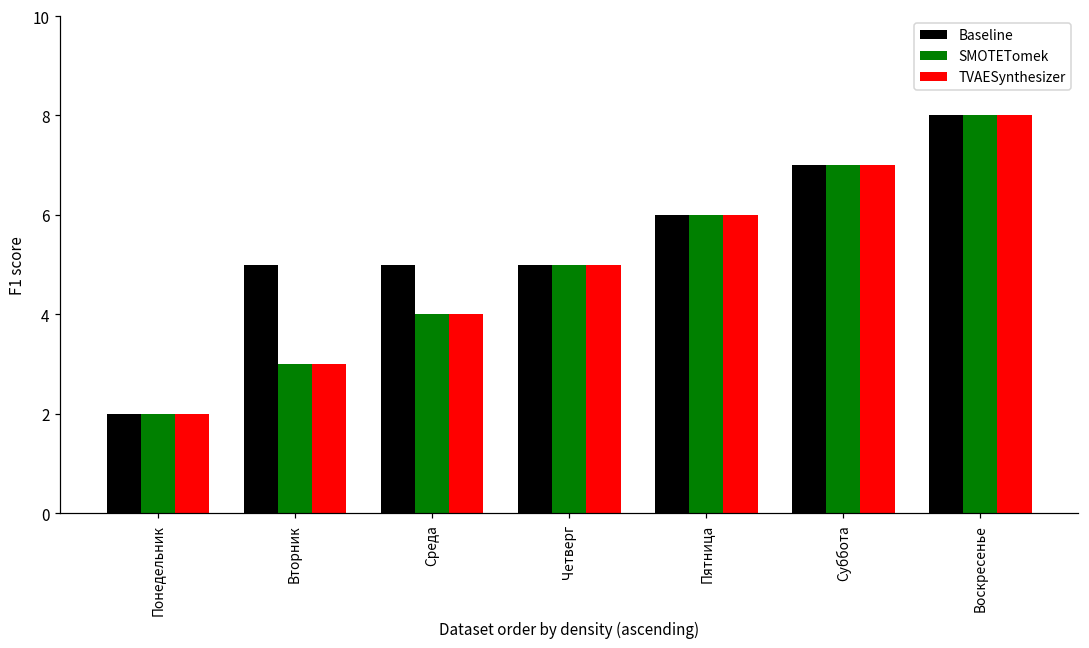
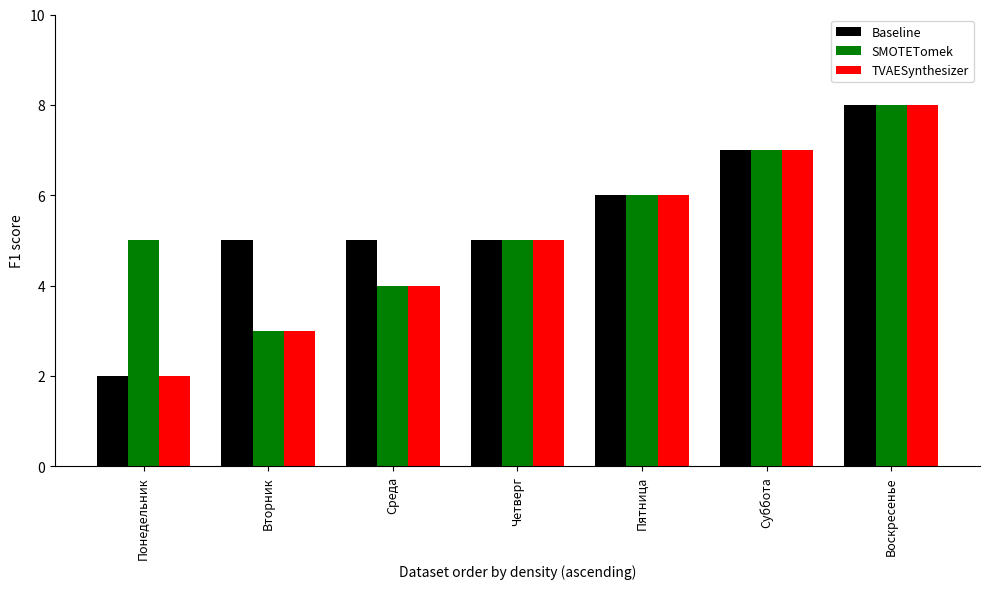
SMOTETomek, Понедельник: 2 -> 5
